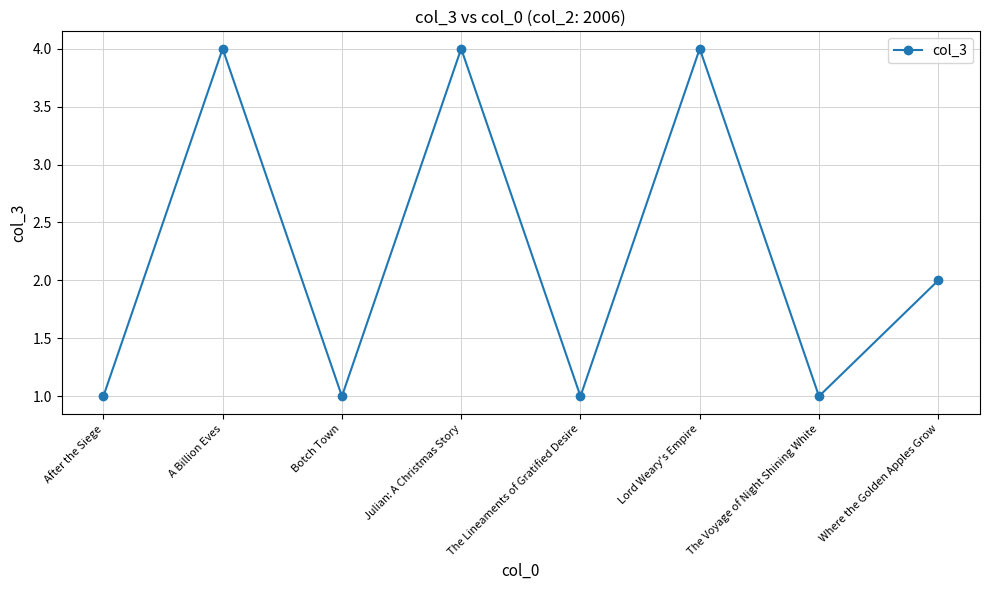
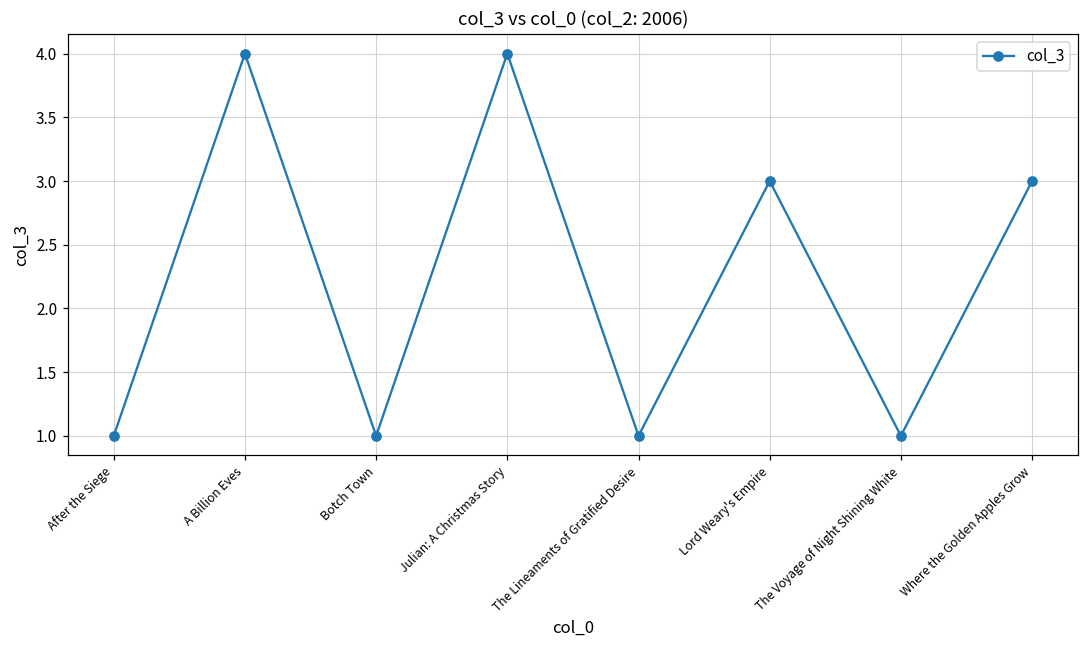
Lord Weary's Empire: 4 -> 3
Where the Golden Apples Grow: 2 -> 3
